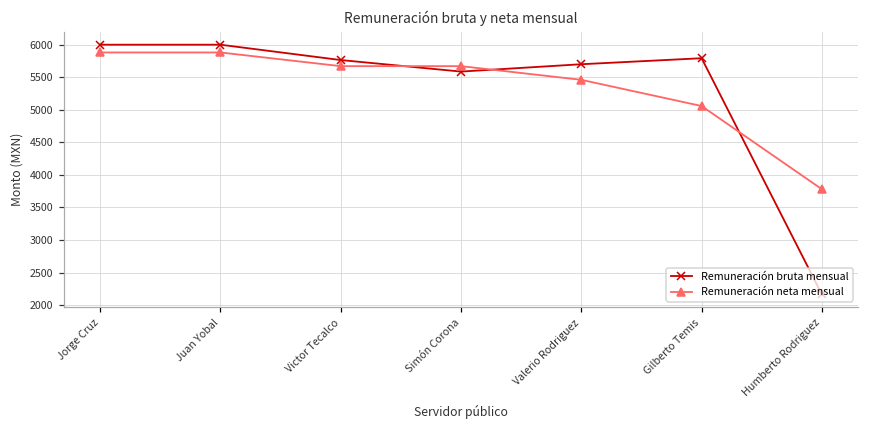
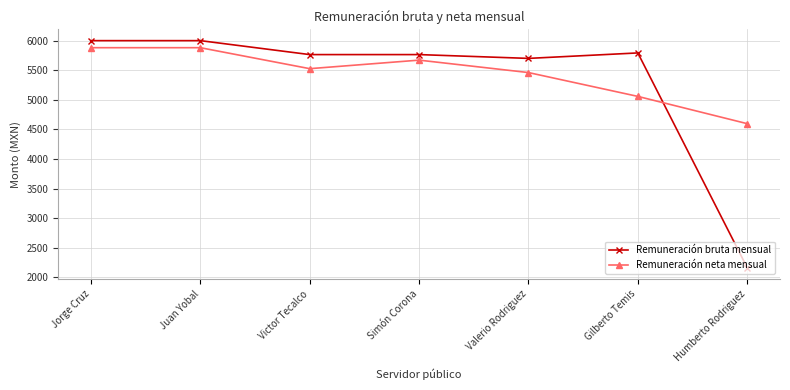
Remuneración neta mensual, Victor Tecalco: 5700 -> 5500
Remuneración bruta mensual, Simón Corona: 5600 -> 5800
Remuneración neta mensual, Humberto Rodriguez: 3800 -> 4600
